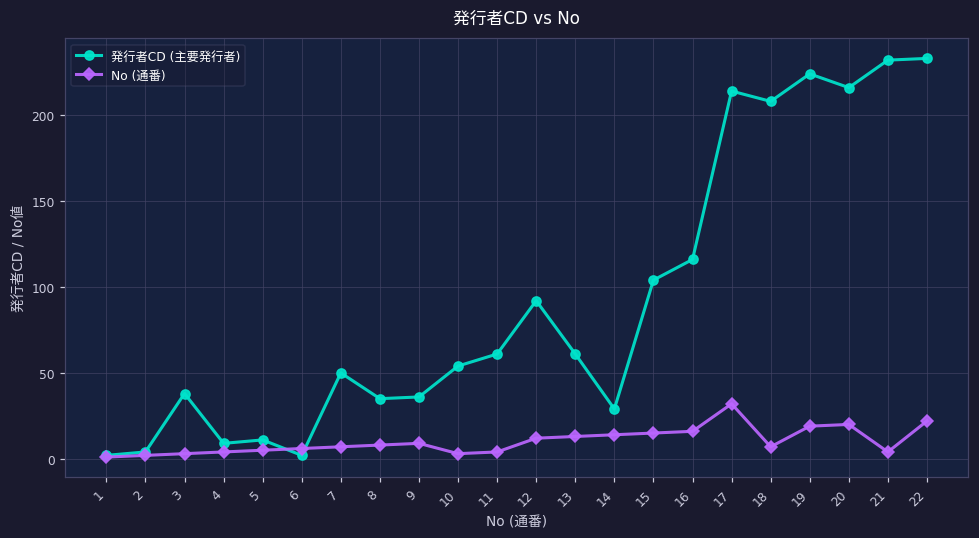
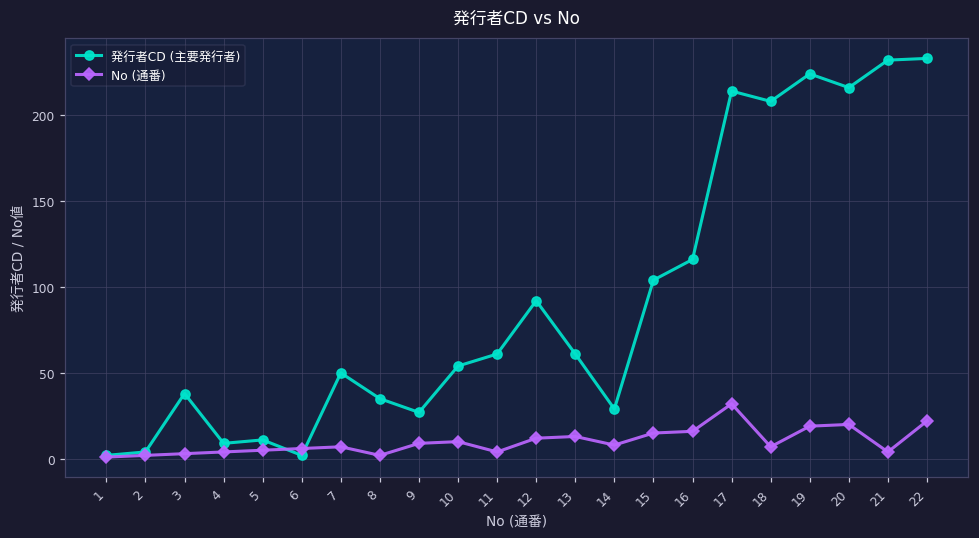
No (通番), 8: 8 -> 2
発行者CD (主要発行者), 9: 36 -> 27
No (通番), 10: 3 -> 10
No (通番), 14: 14 -> 8
